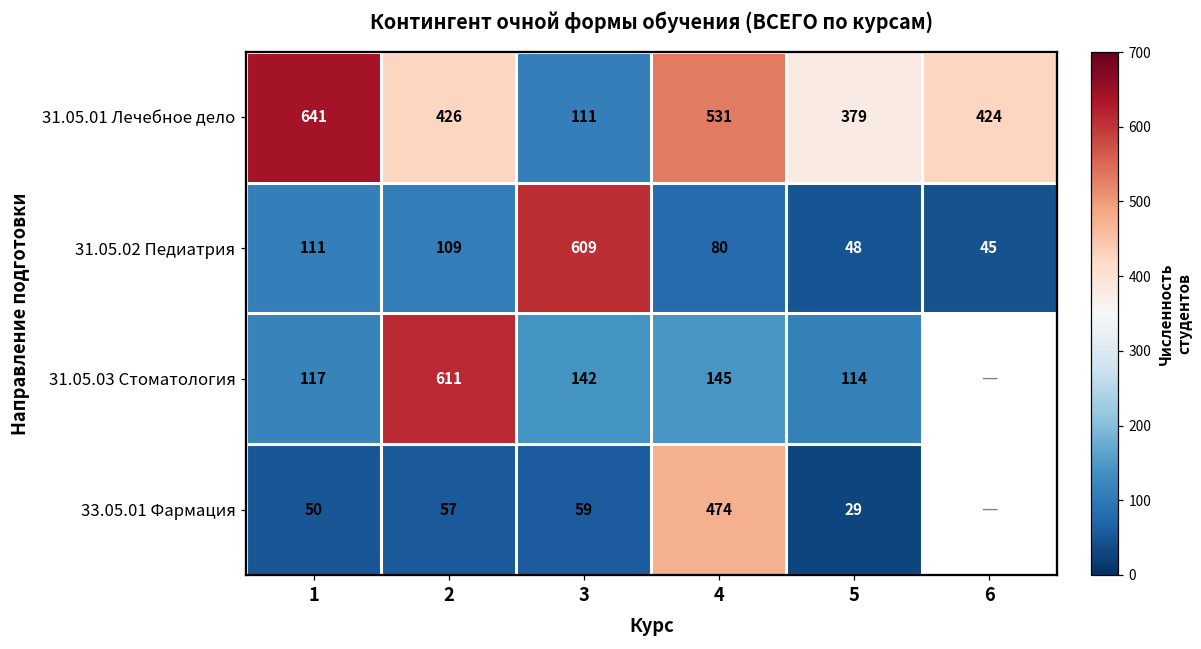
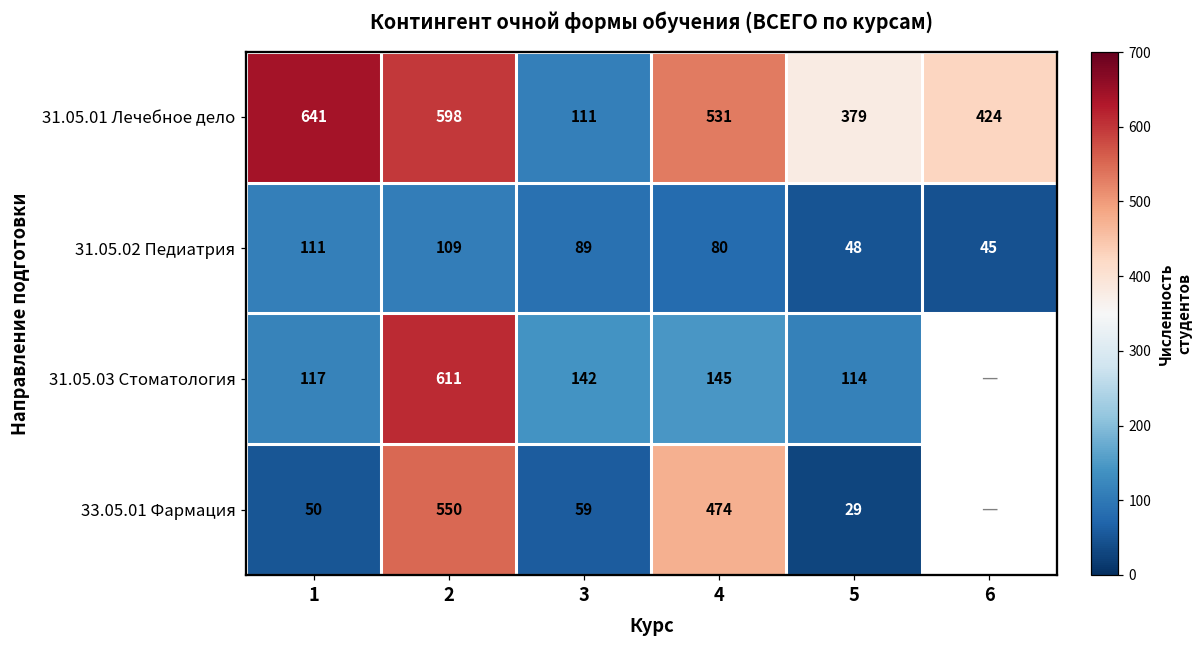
31.05.01 Лечебное дело, 2: 426 -> 598
31.05.02 Педиатрия, 3: 609 -> 89
33.05.01 Фармация, 2: 57 -> 550
